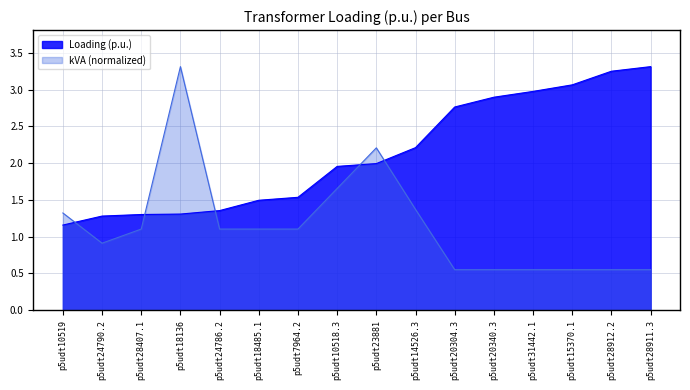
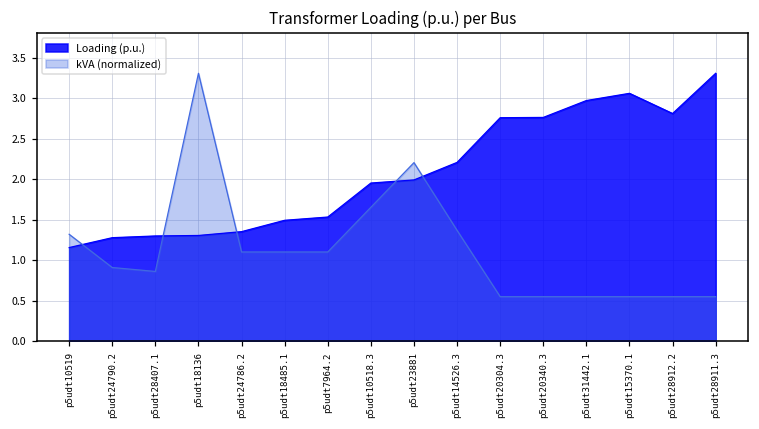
kVA (normalized), p5udt28407.1: 1.1 -> 0.9
Loading (p.u.), p5udt20340.3: 2.9 -> 2.8
Loading (p.u.), p5udt28912.2: 3.2 -> 2.8
